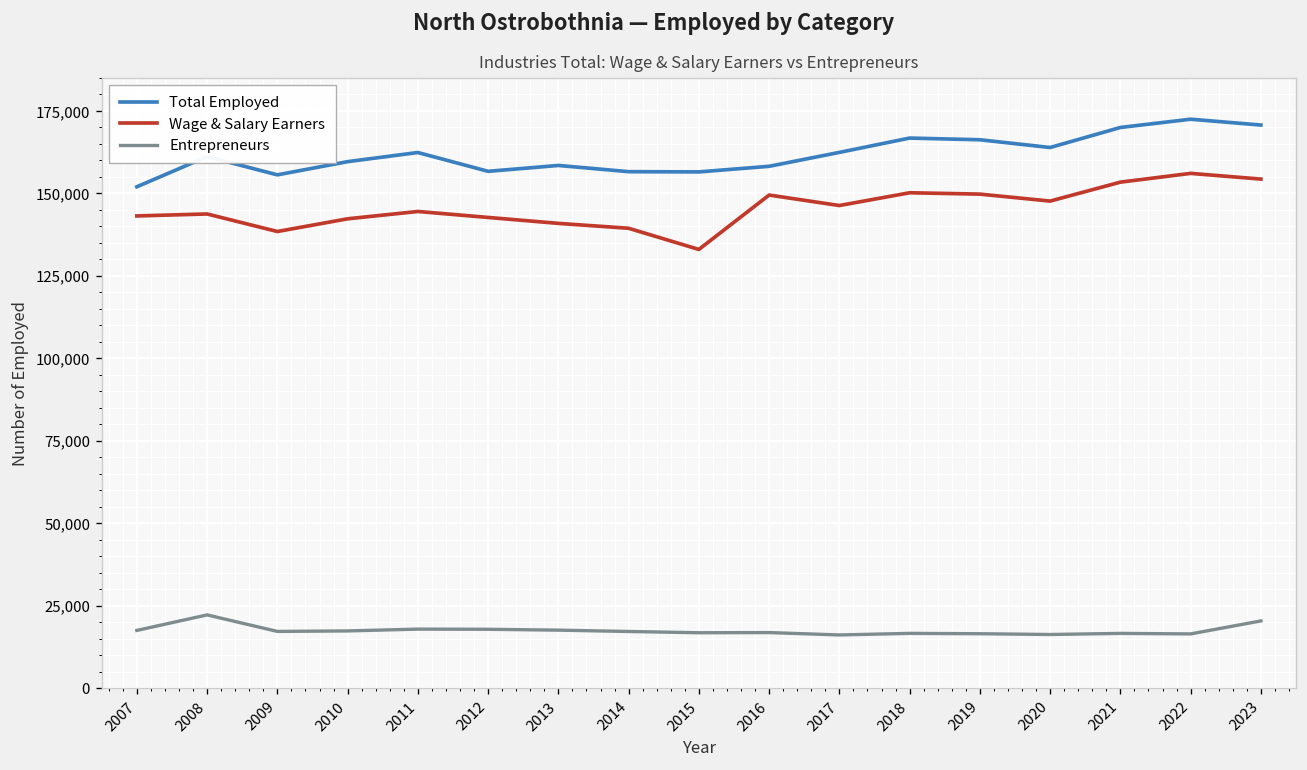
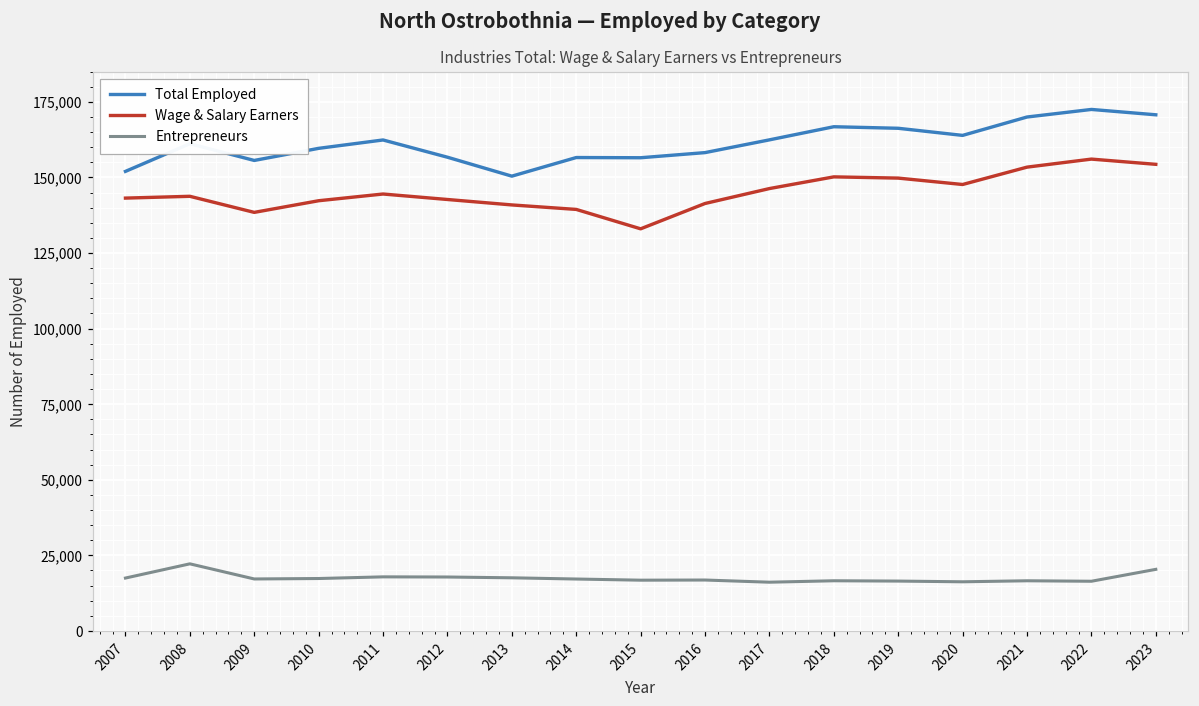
Total Employed, 2013: 158,000 -> 150,000
Wage & Salary Earners, 2016: 150,000 -> 141,000
